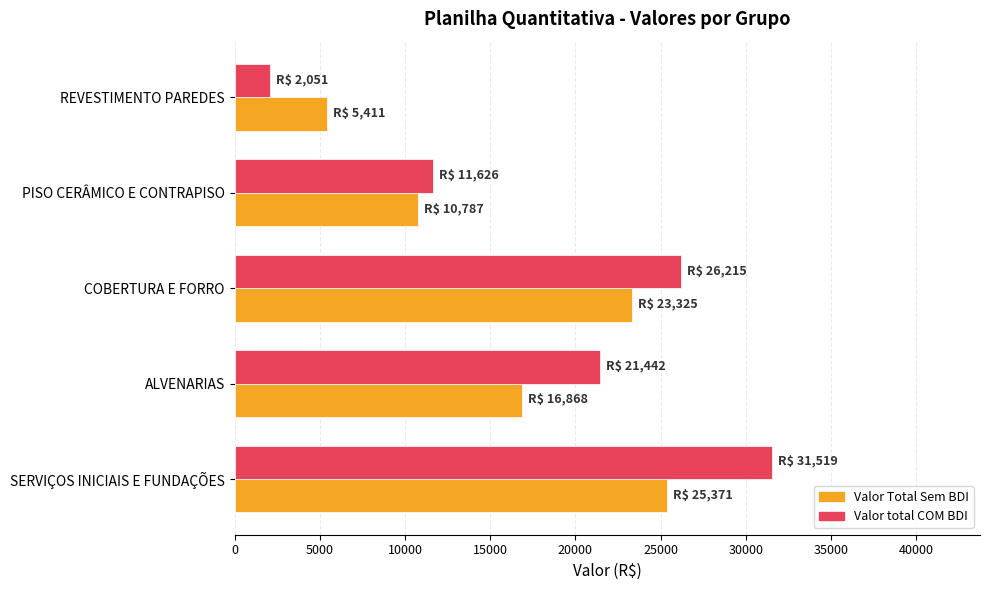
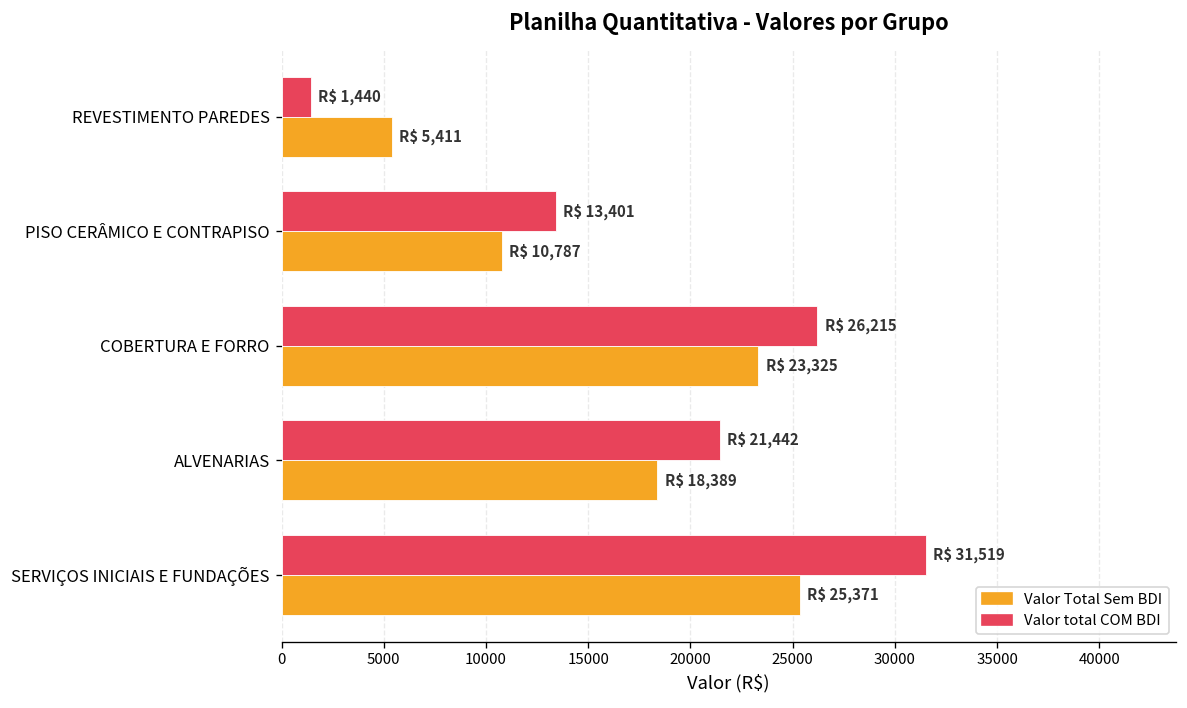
Valor total COM BDI, REVESTIMENTO PAREDES: 2,051 -> 1,440
Valor total COM BDI, PISO CERÂMICO E CONTRAPISO: 11,626 -> 13,401
Valor Total Sem BDI, ALVENARIAS: 16,868 -> 18,389
